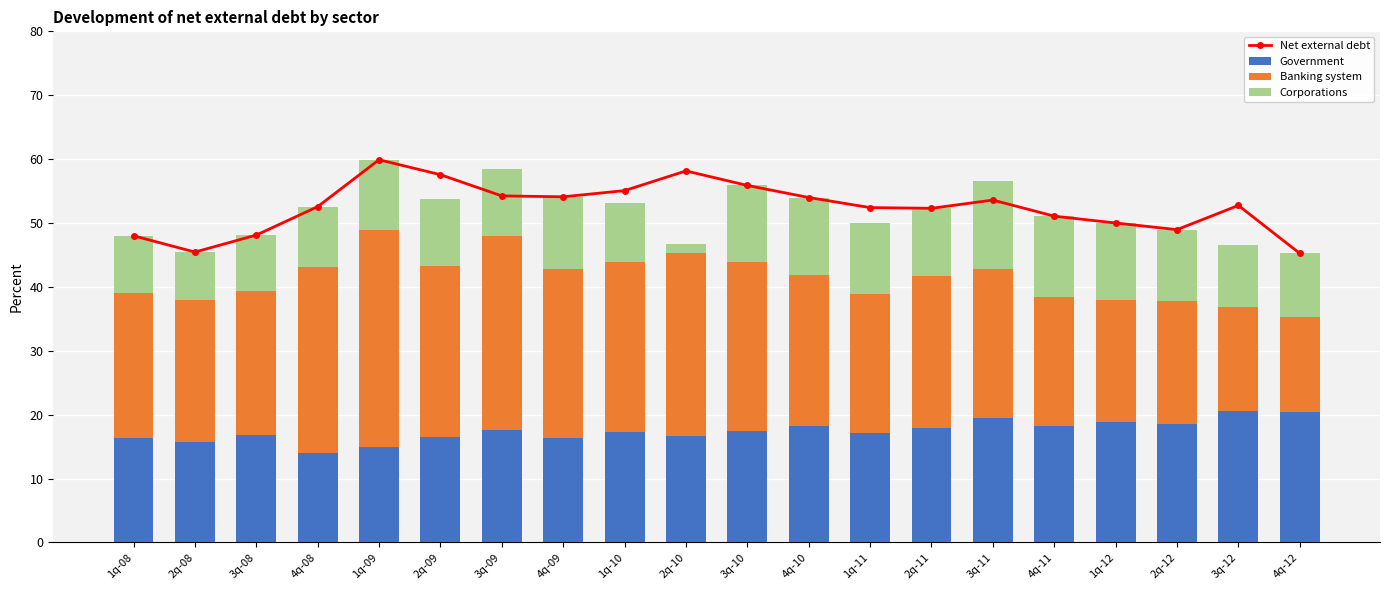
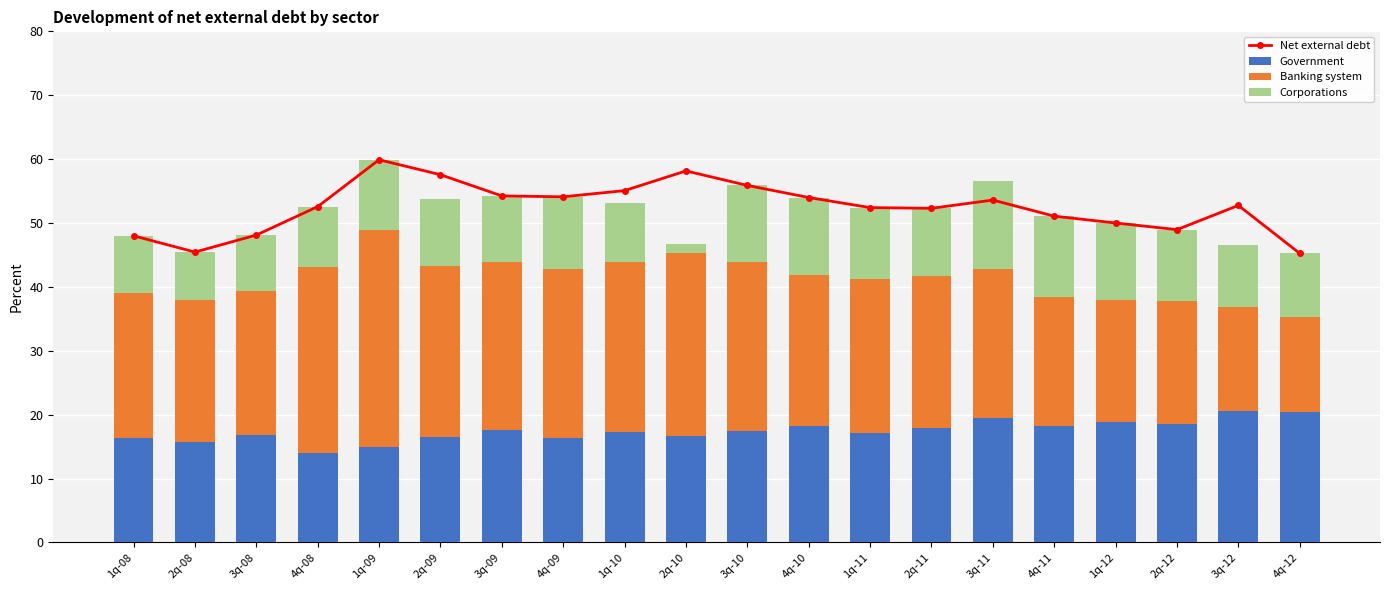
Banking system, 3q-09: 30 -> 26
Banking system, 1q-11: 22 -> 24
